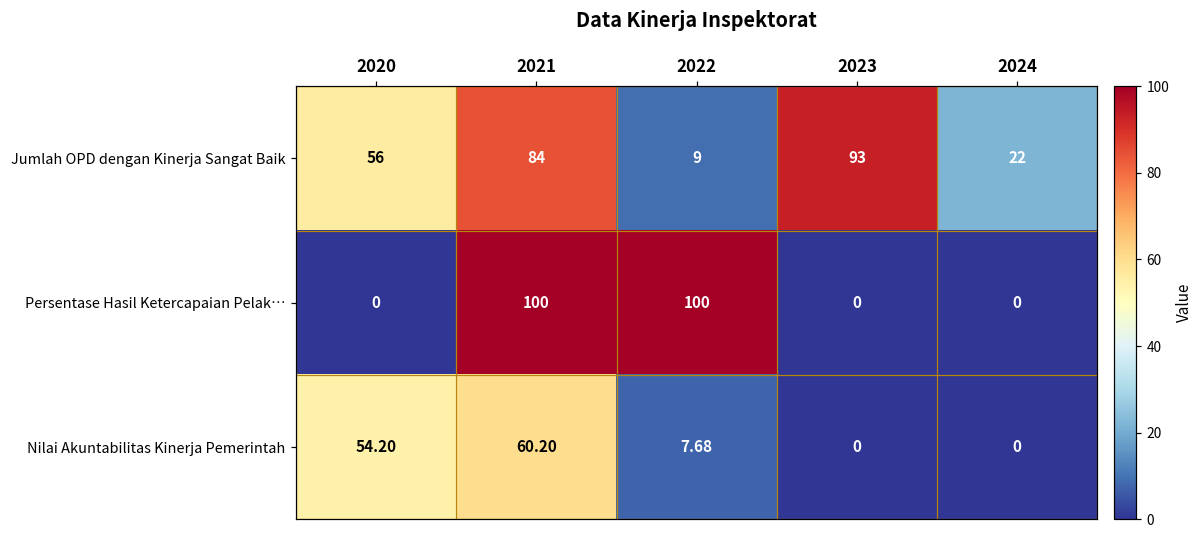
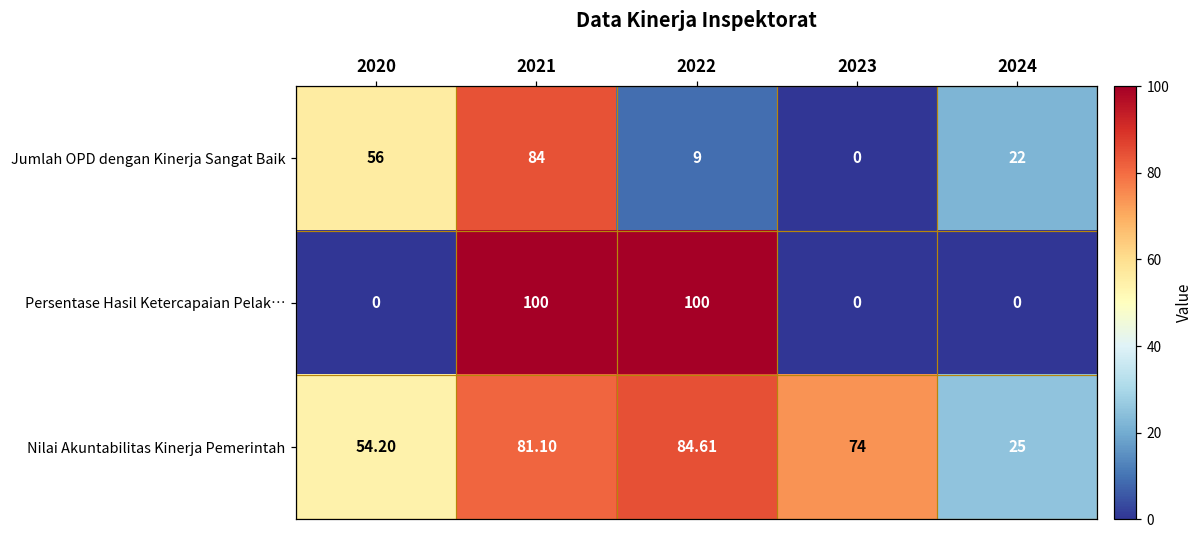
Jumlah OPD dengan Kinerja Sangat Baik, 2023: 93 -> 0
Nilai Akuntabilitas Kinerja Pemerintah, 2021: 60.20 -> 81.10
Nilai Akuntabilitas Kinerja Pemerintah, 2022: 7.68 -> 84.61
Nilai Akuntabilitas Kinerja Pemerintah, 2023: 0 -> 74
Nilai Akuntabilitas Kinerja Pemerintah, 2024: 0 -> 25
